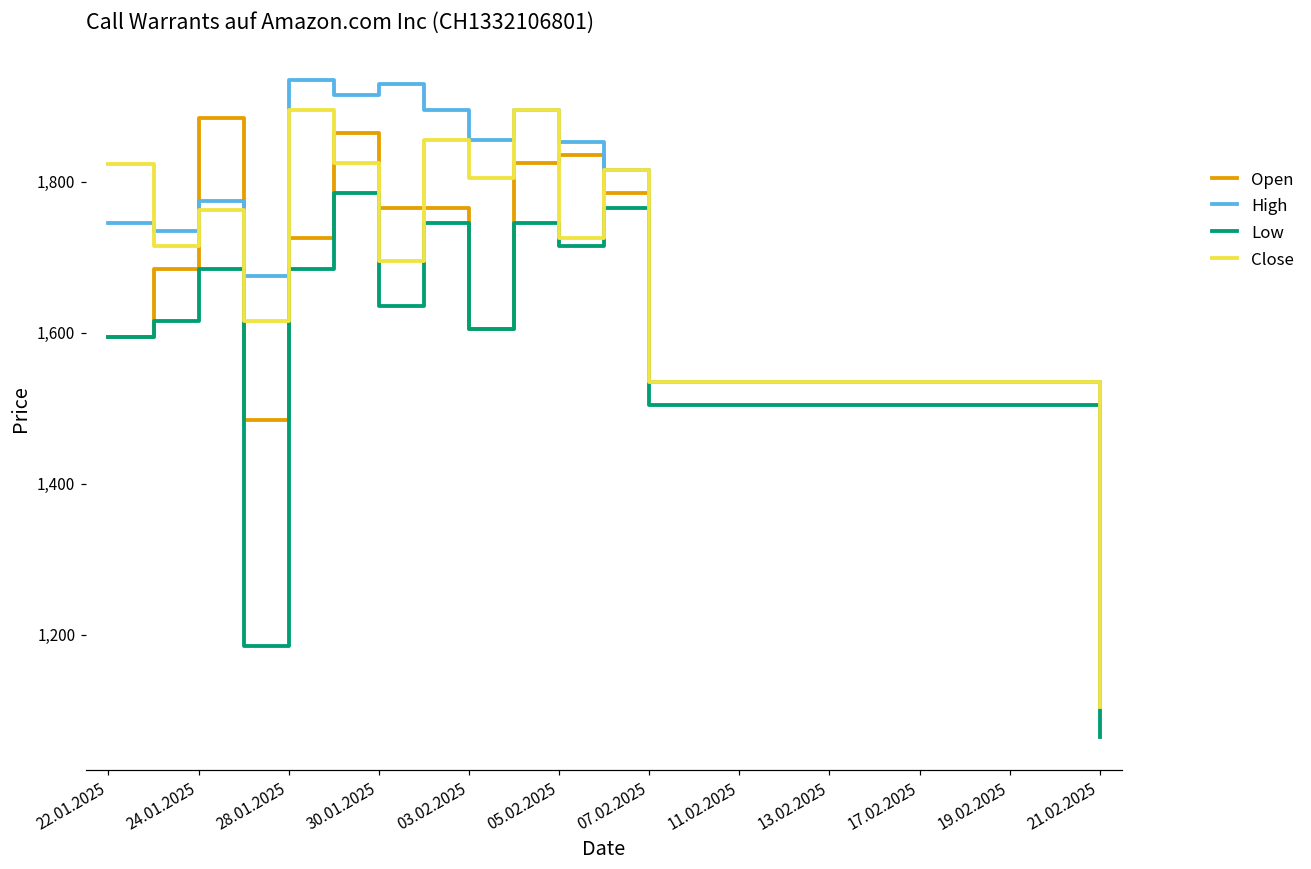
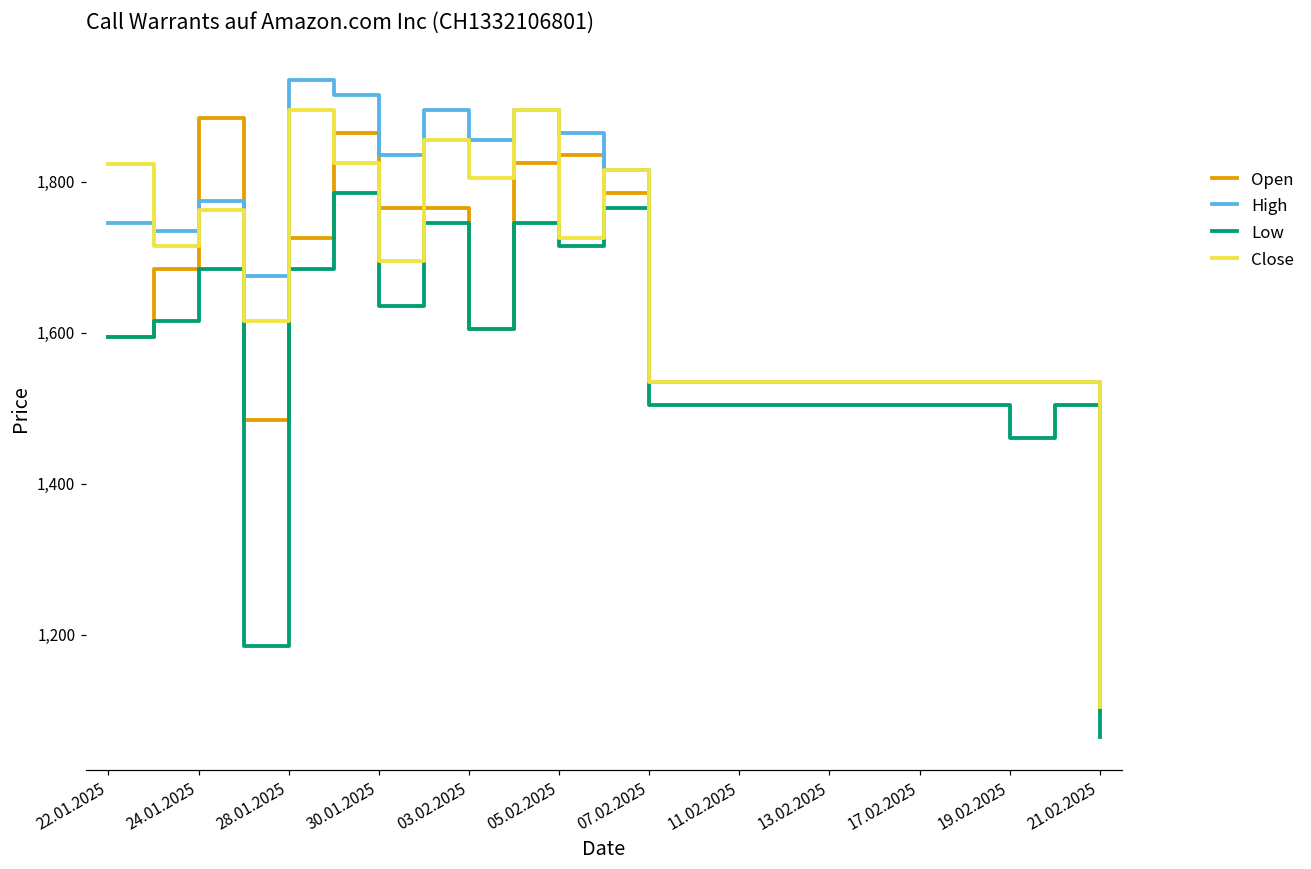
High, 30.01.2025: 1,930 -> 1,840
High, 05.02.2025: 1,850 -> 1,870
Low, 19.02.2025: 1,510 -> 1,460
